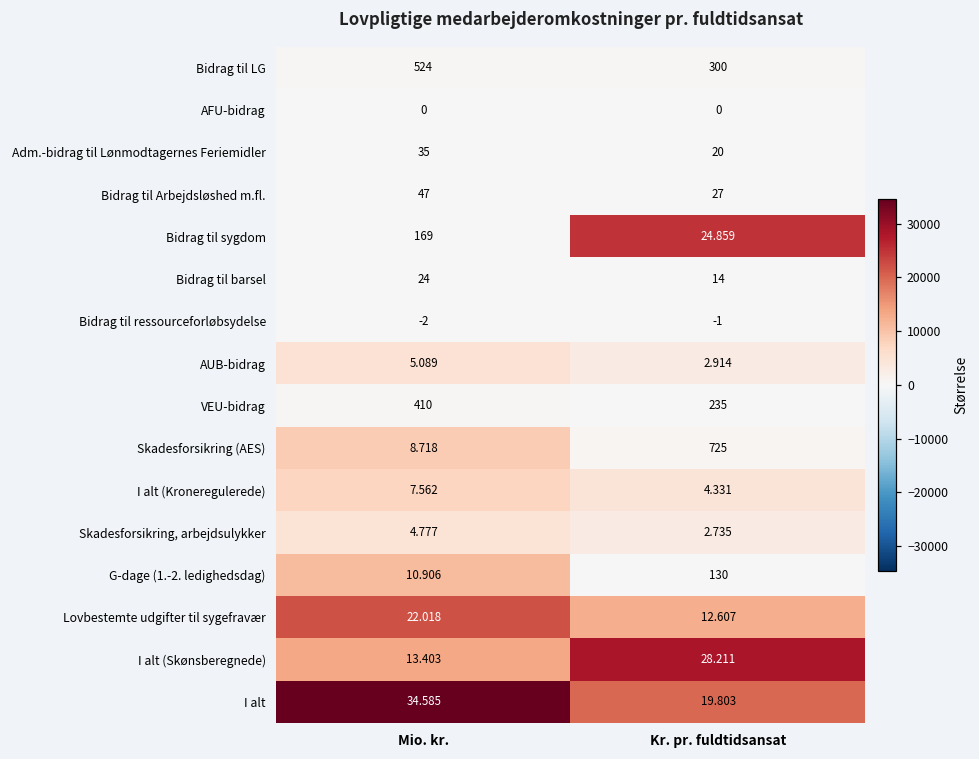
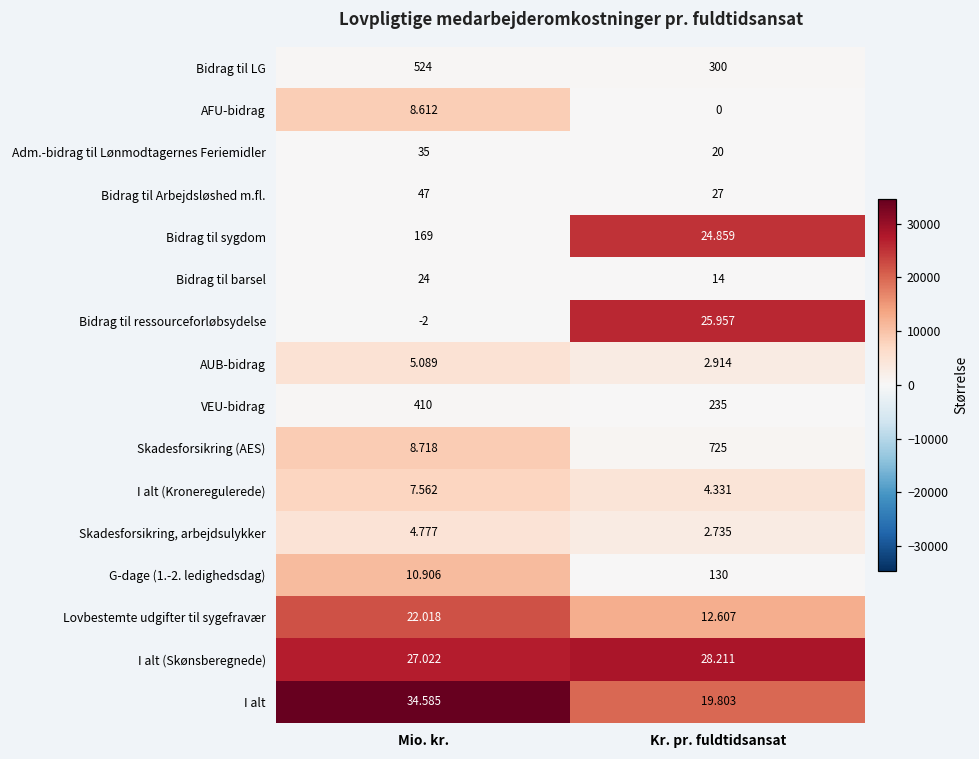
AFU-bidrag, Mio. kr.: 0 -> 8.612
Bidrag til ressourceforløbsydelse, Kr. pr. fuldtidsansat: -1 -> 25.957
I alt (Skønsberegnede), Mio. kr.: 13.403 -> 27.022
